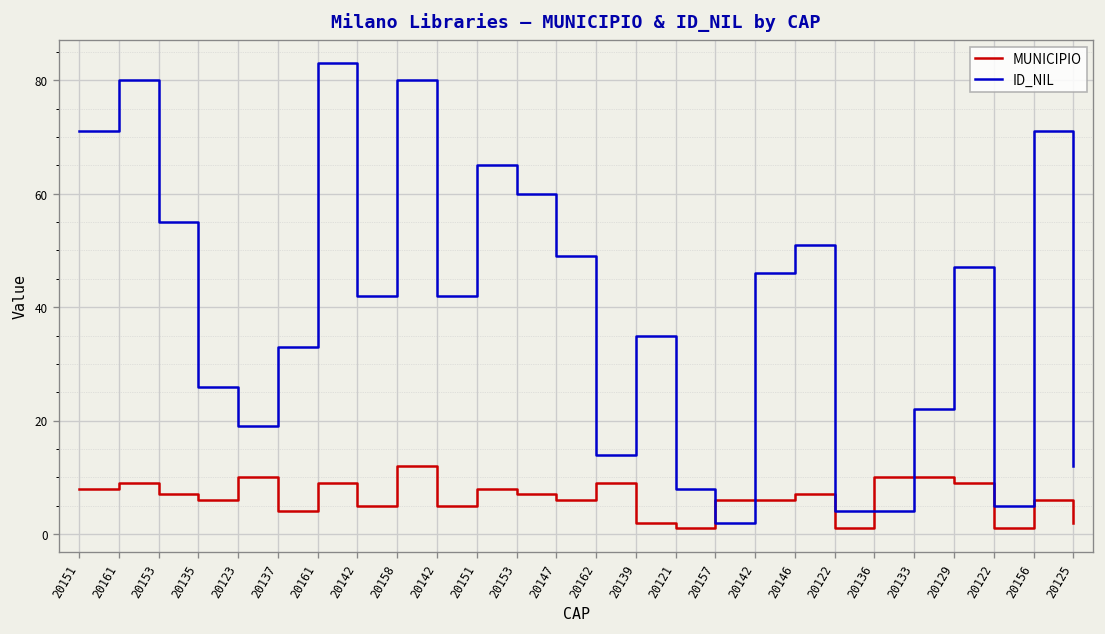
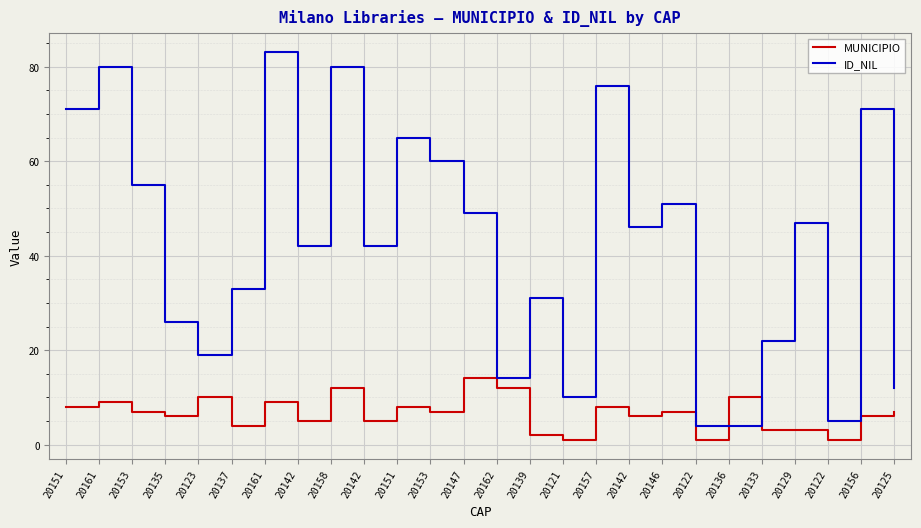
MUNICIPIO, 20147: 6 -> 14
MUNICIPIO, 20162: 9 -> 12
ID_NIL, 20139: 35 -> 31
ID_NIL, 20121: 8 -> 10
MUNICIPIO, 20157: 6 -> 8
ID_NIL, 20157: 2 -> 76
MUNICIPIO, 20133: 10 -> 3
MUNICIPIO, 20129: 9 -> 3
MUNICIPIO, 20125: 2 -> 7
